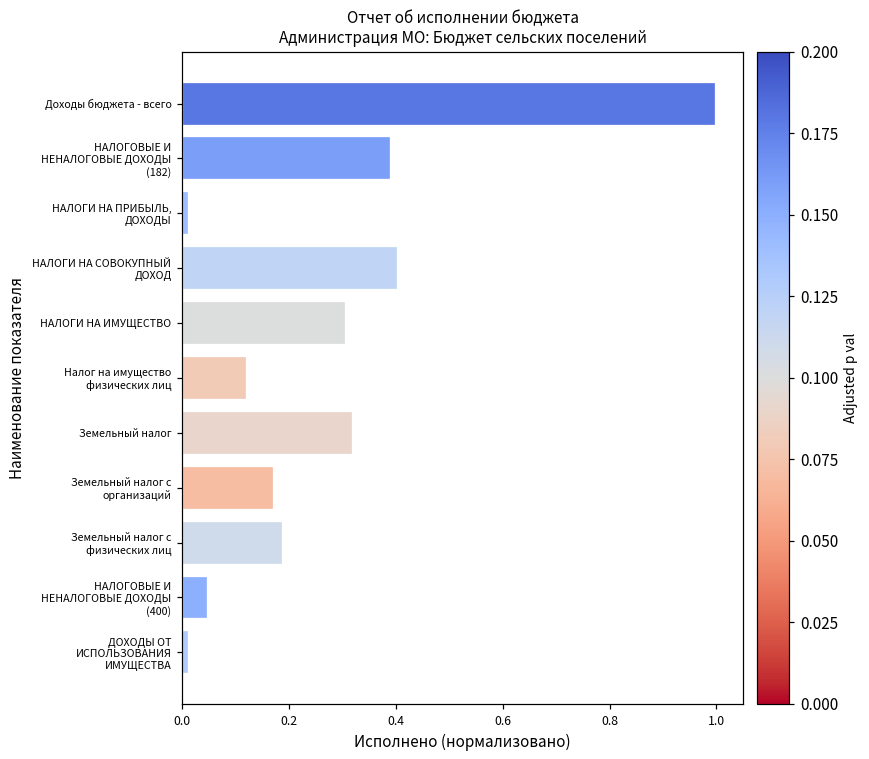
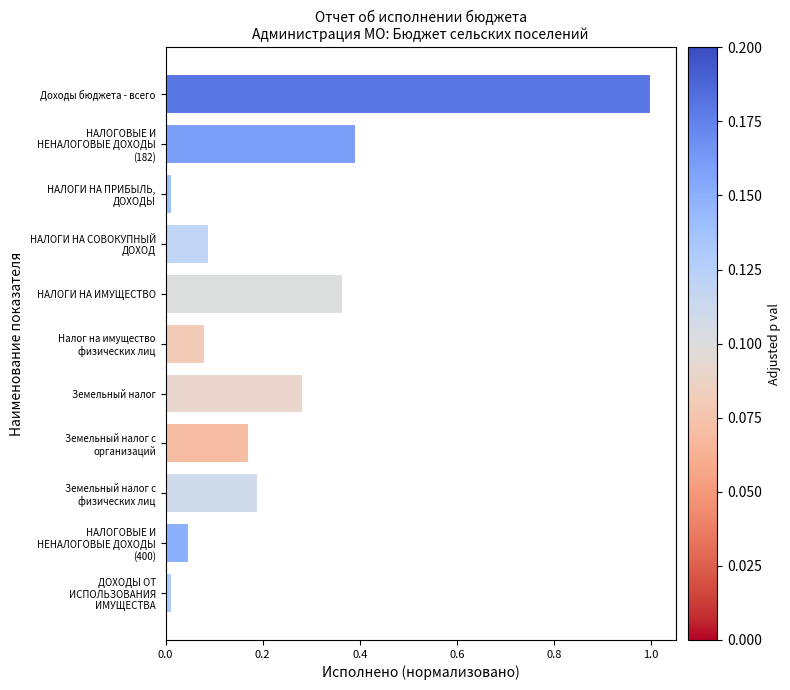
НАЛОГИ НА СОВОКУПНЫЙ ДОХОД: 0.40 -> 0.09
НАЛОГИ НА ИМУЩЕСТВО: 0.31 -> 0.36
Налог на имущество физических лиц: 0.12 -> 0.08
Земельный налог: 0.32 -> 0.28
